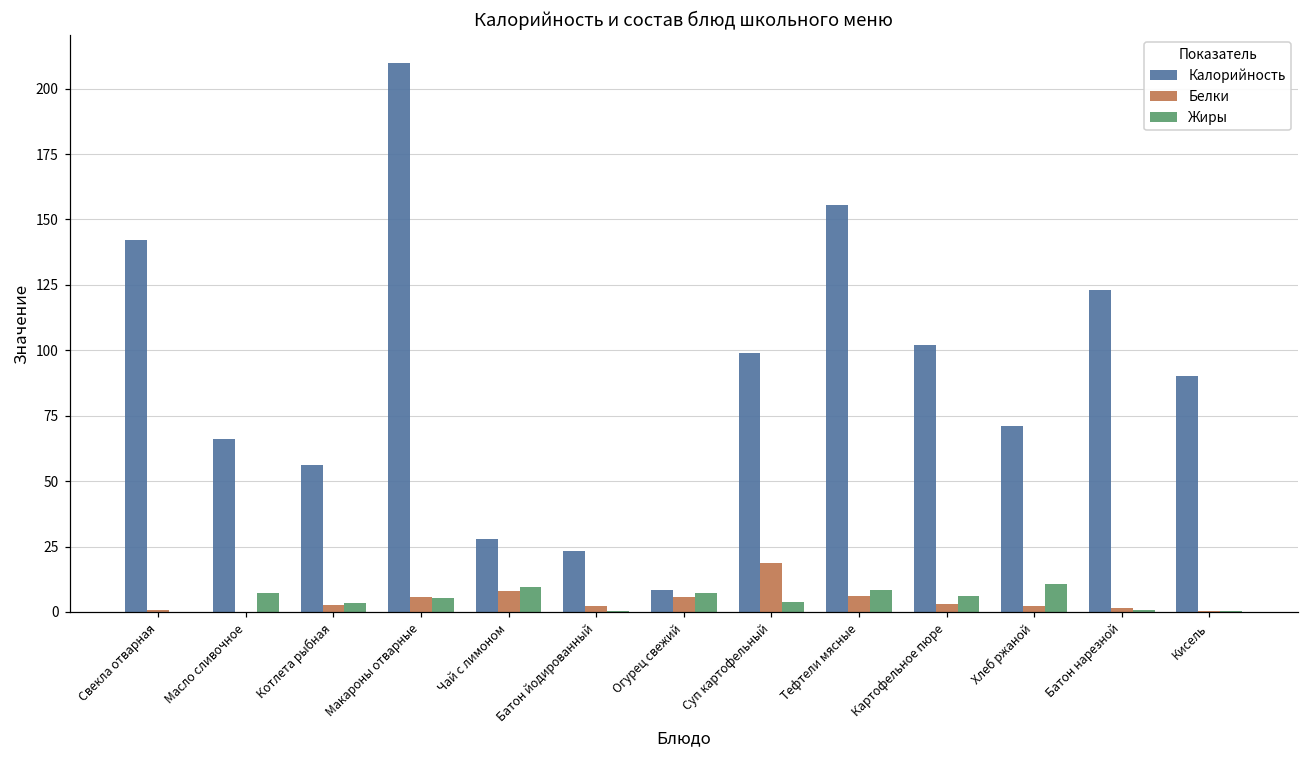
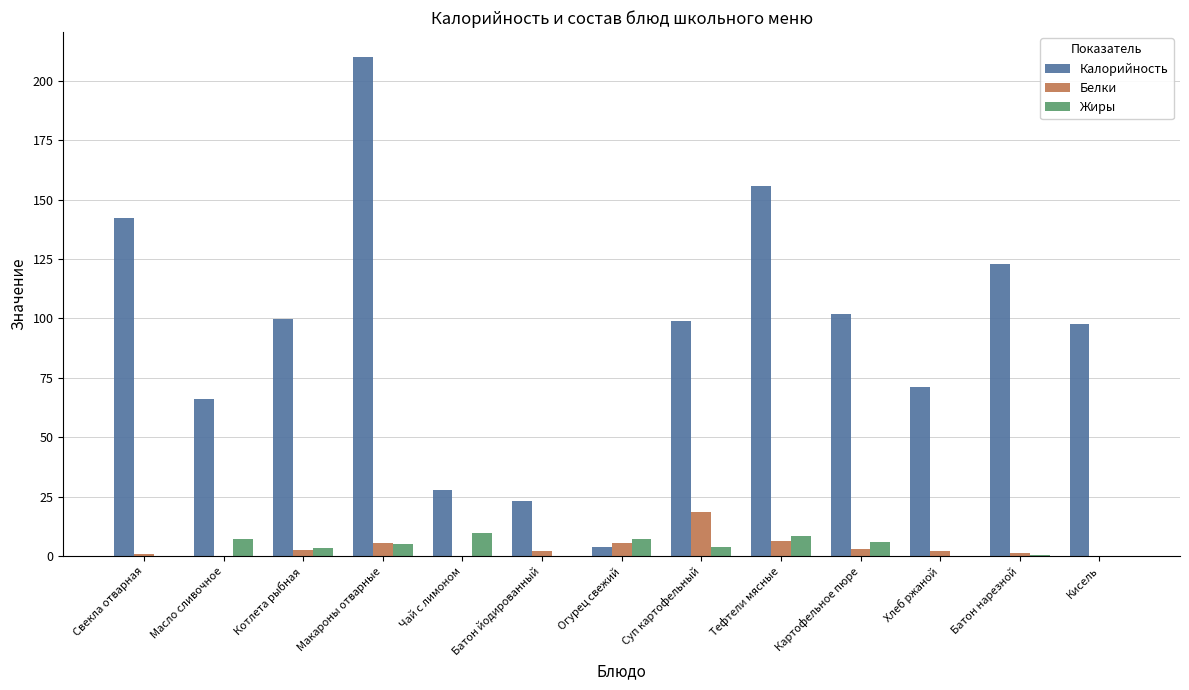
Калорийность, Котлета рыбная: 56 -> 100
Белки, Чай с лимоном: 8 -> 0
Калорийность, Огурец свежий: 9 -> 4
Жиры, Хлеб ржаной: 11 -> 0
Калорийность, Кисель: 90 -> 98
